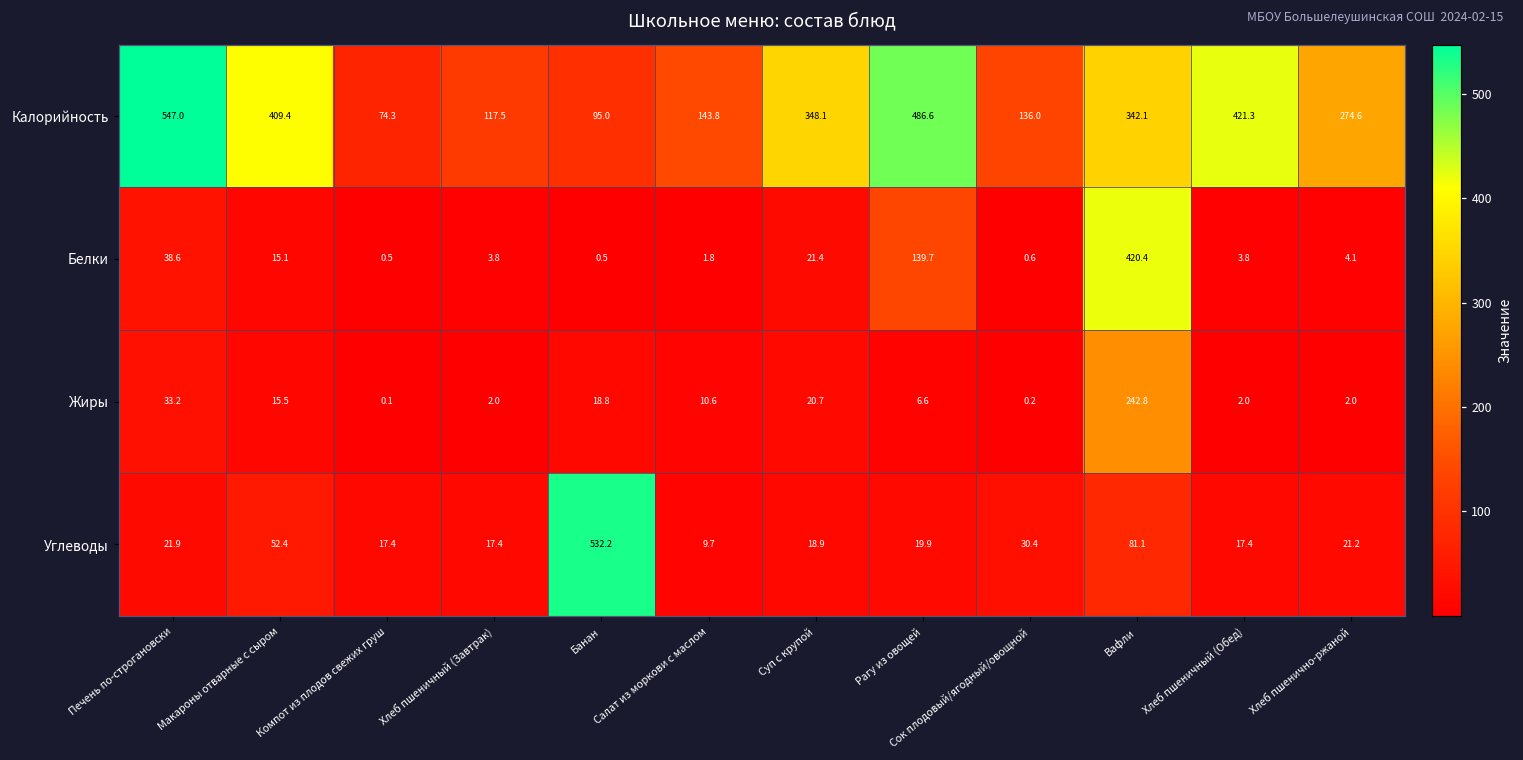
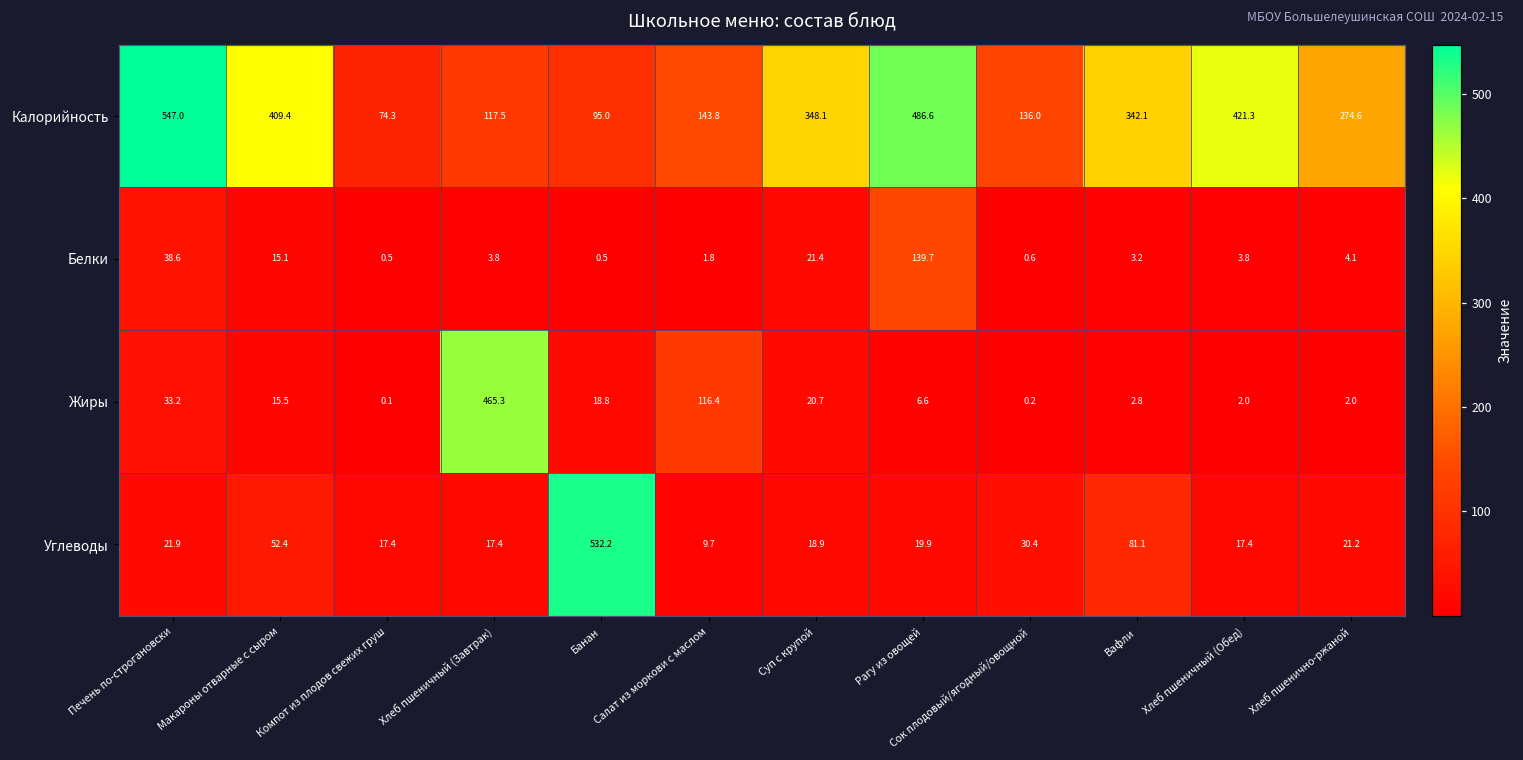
Белки, Вафли: 420.4 -> 3.2
Жиры, Хлеб пшеничный (Завтрак): 2.0 -> 465.3
Жиры, Салат из моркови с маслом: 10.6 -> 116.4
Жиры, Вафли: 242.8 -> 2.8
